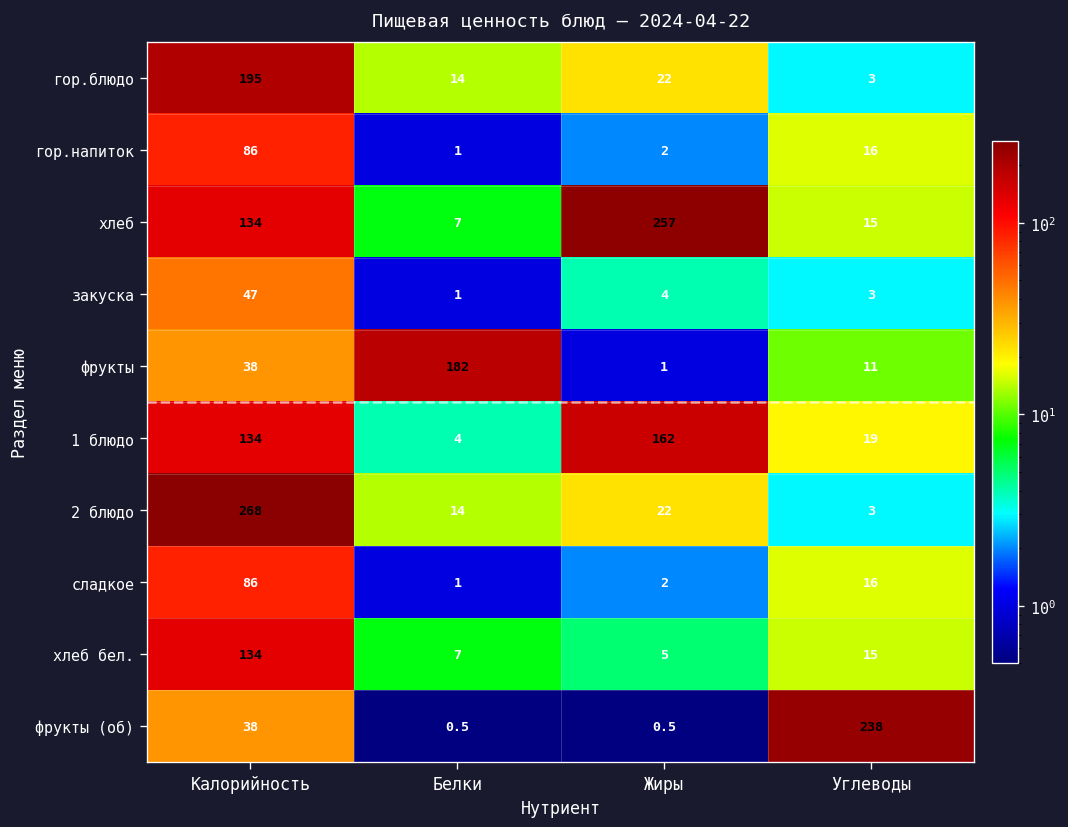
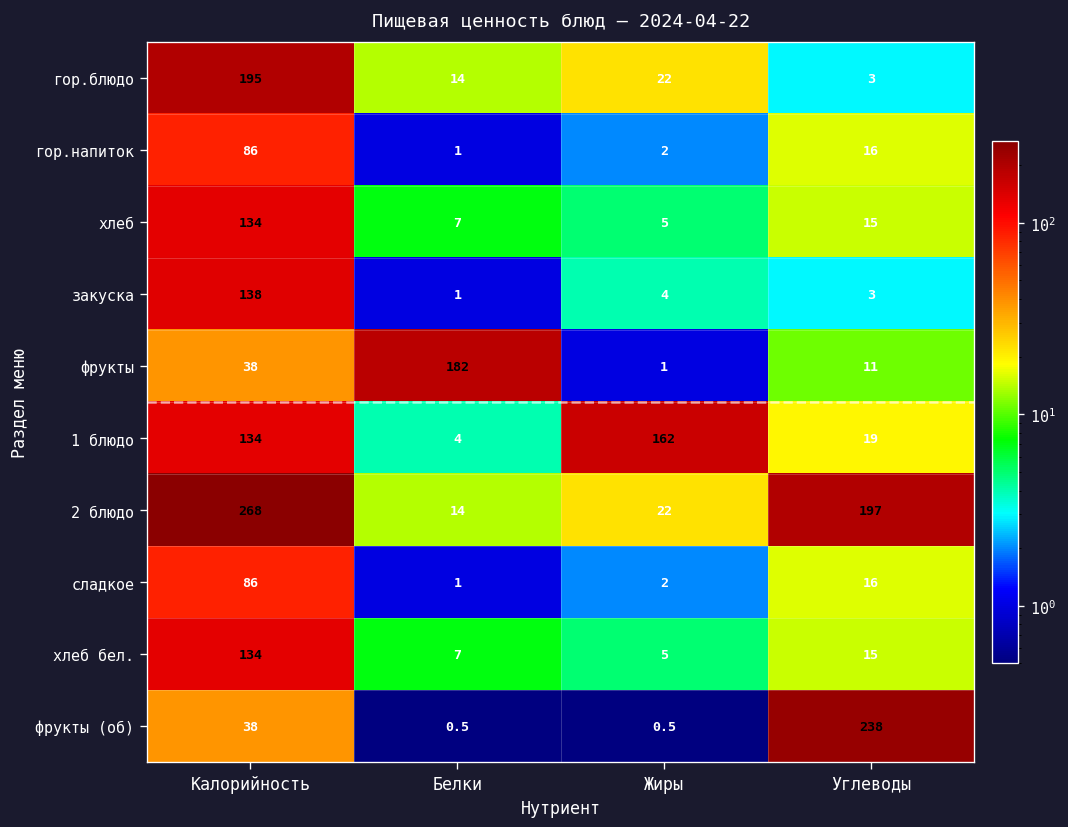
хлеб, Жиры: 257 -> 5
закуска, Калорийность: 47 -> 138
2 блюдо, Углеводы: 3 -> 197
